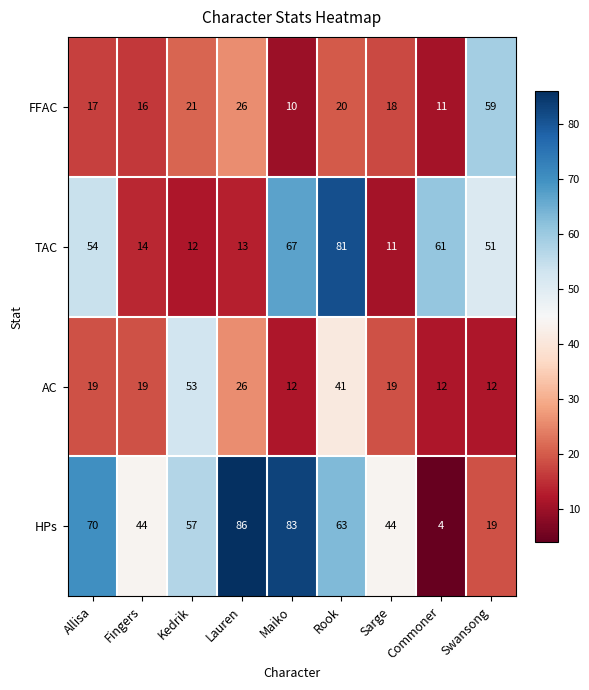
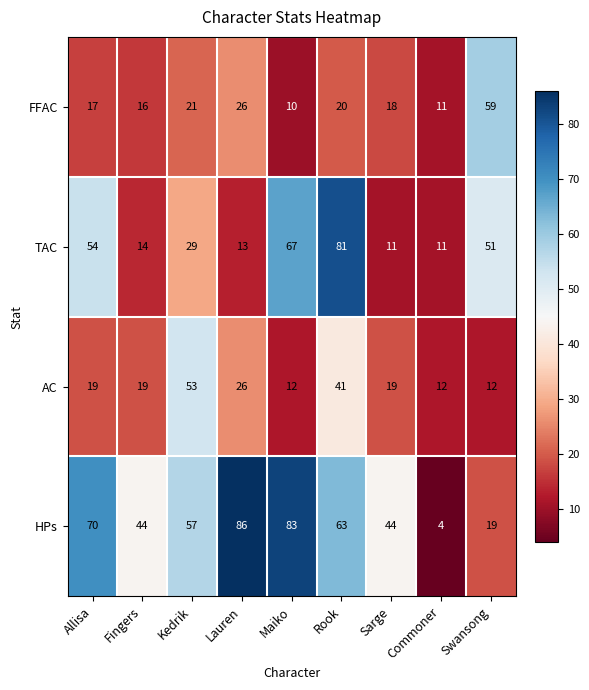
TAC, Kedrik: 12 -> 29
TAC, Commoner: 61 -> 11
